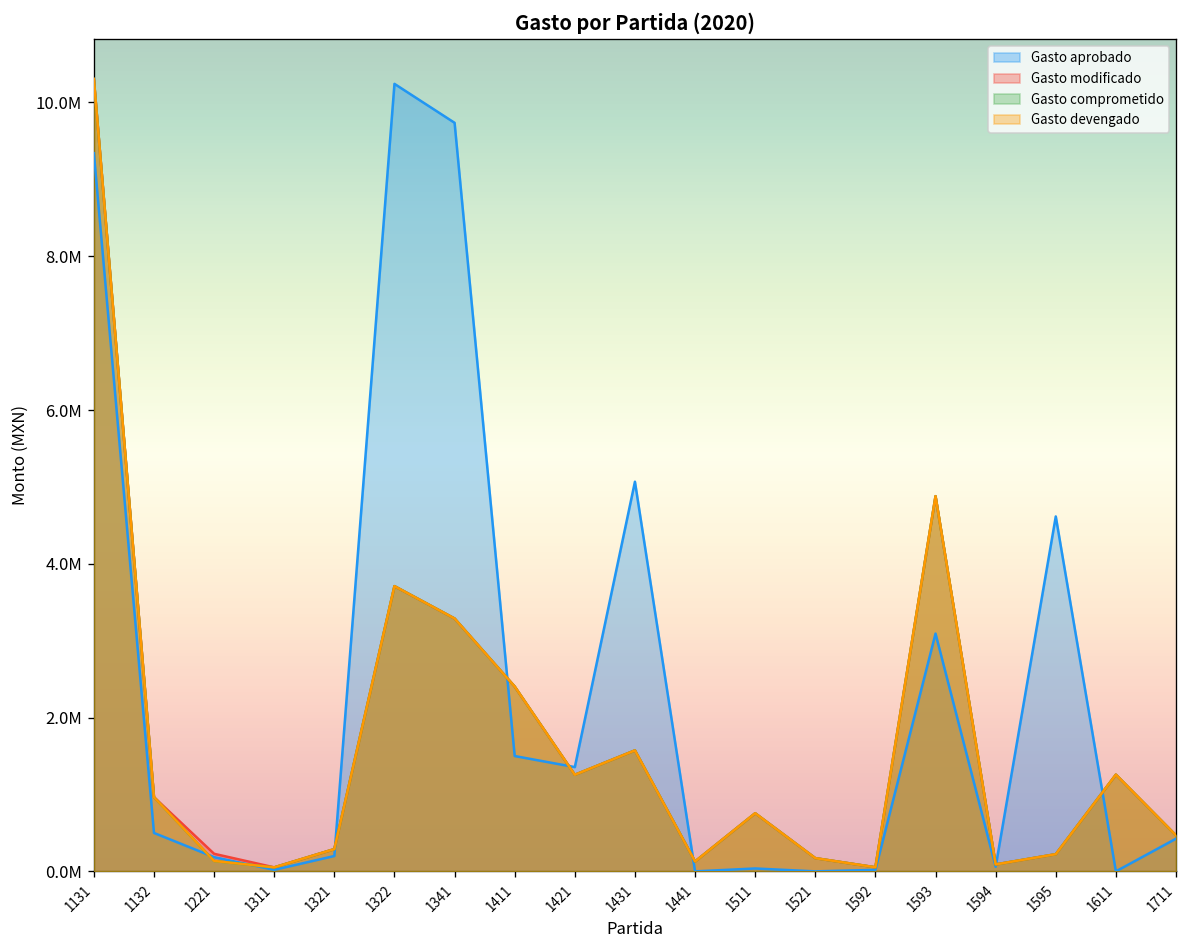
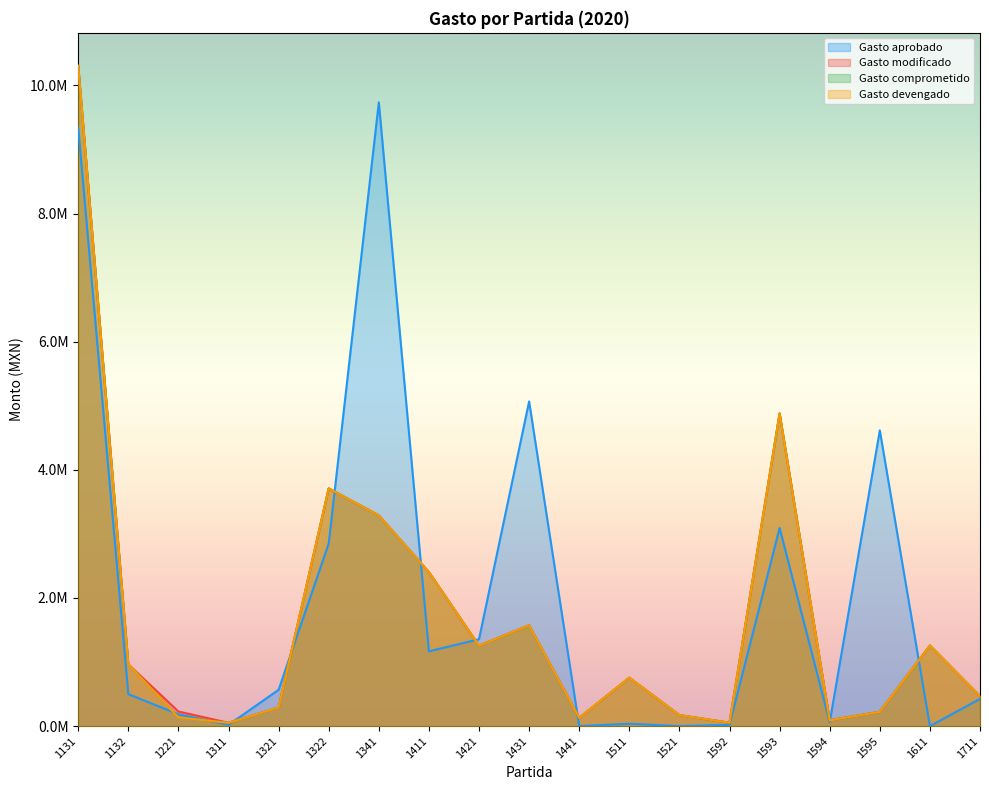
Gasto aprobado, 1321: 200000 -> 600000
Gasto aprobado, 1322: 10200000 -> 2900000
Gasto aprobado, 1411: 1500000 -> 1200000
